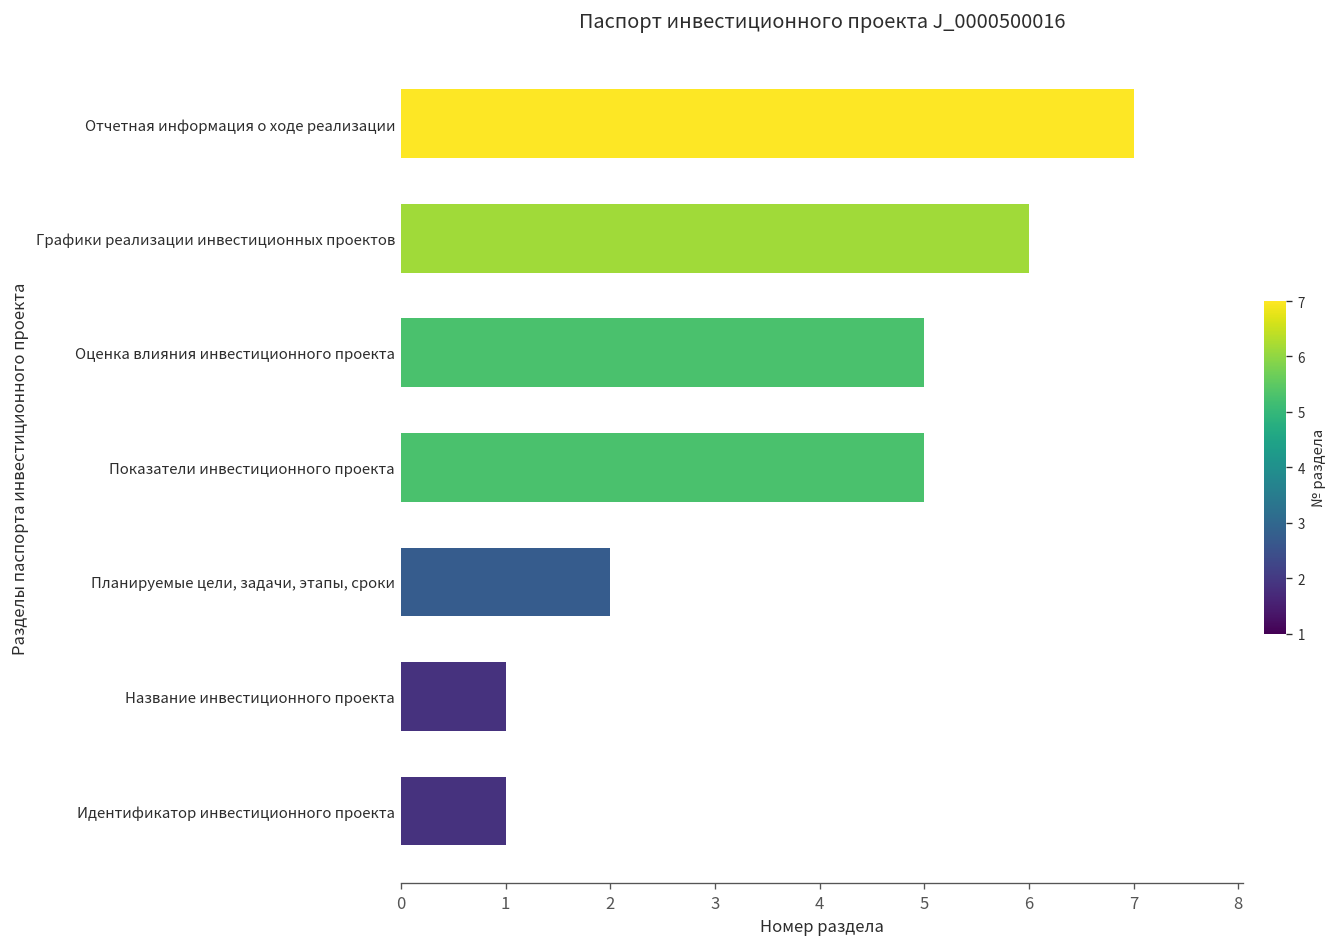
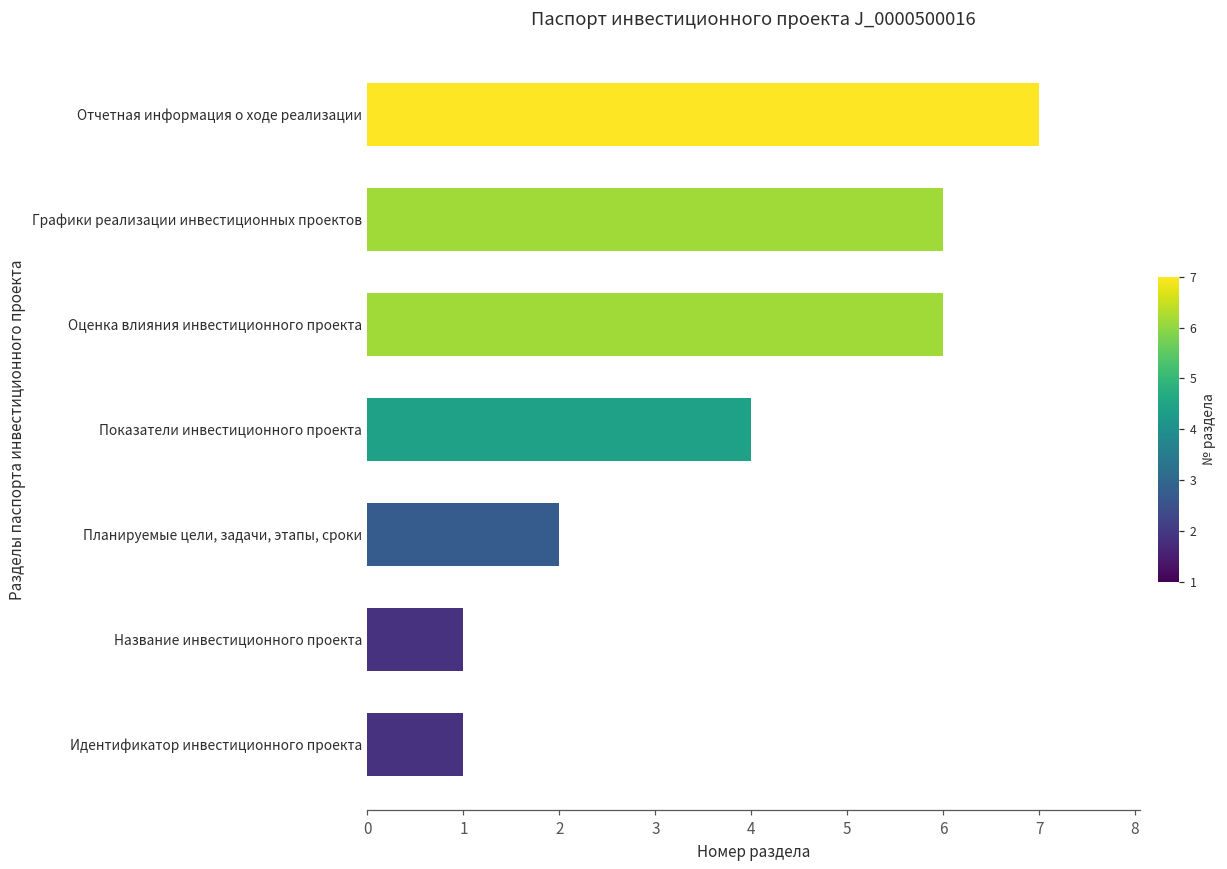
Оценка влияния инвестиционного проекта: 5 -> 6
Показатели инвестиционного проекта: 5 -> 4
